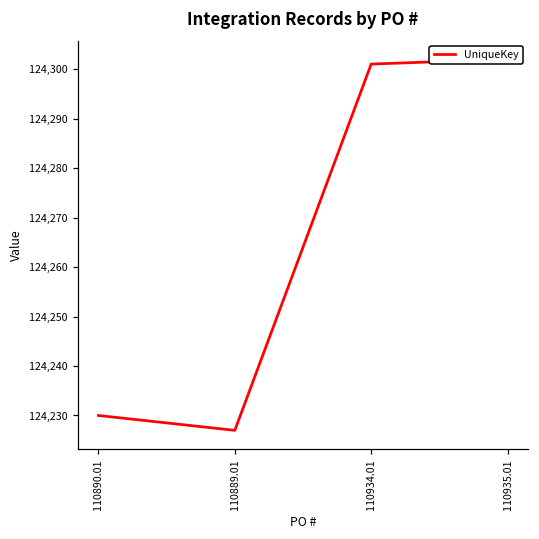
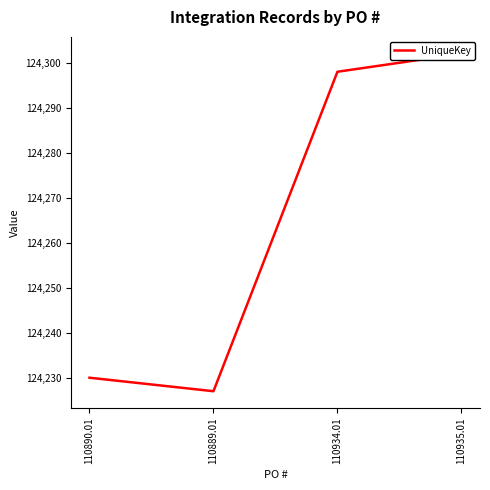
110934.01: 124,301 -> 124,298
